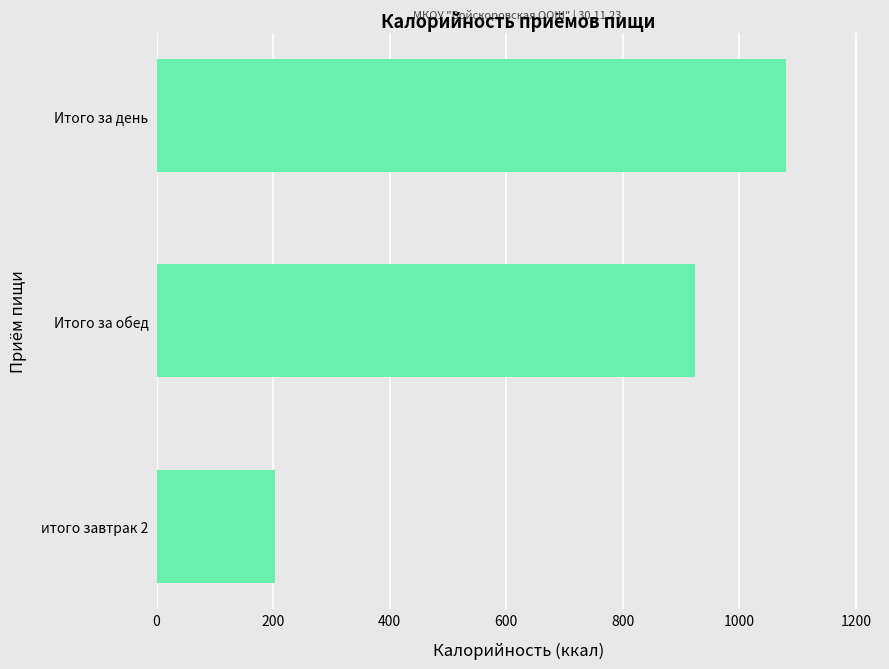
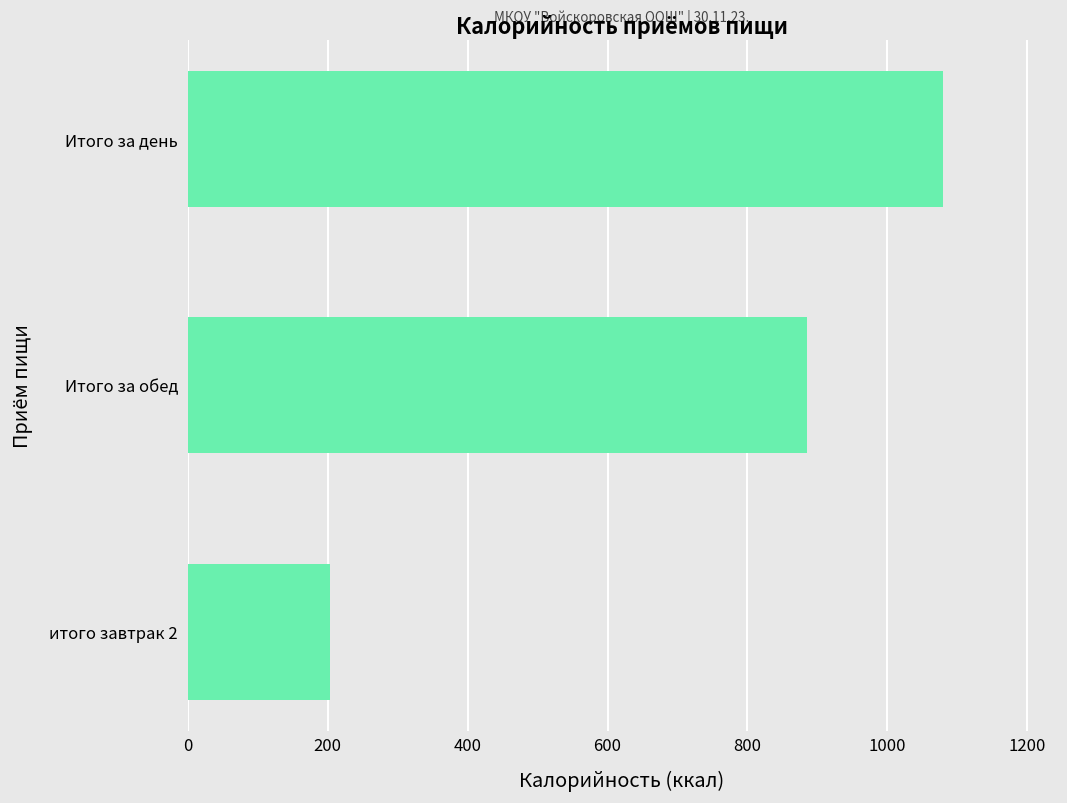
Итого за обед: 920 -> 880
